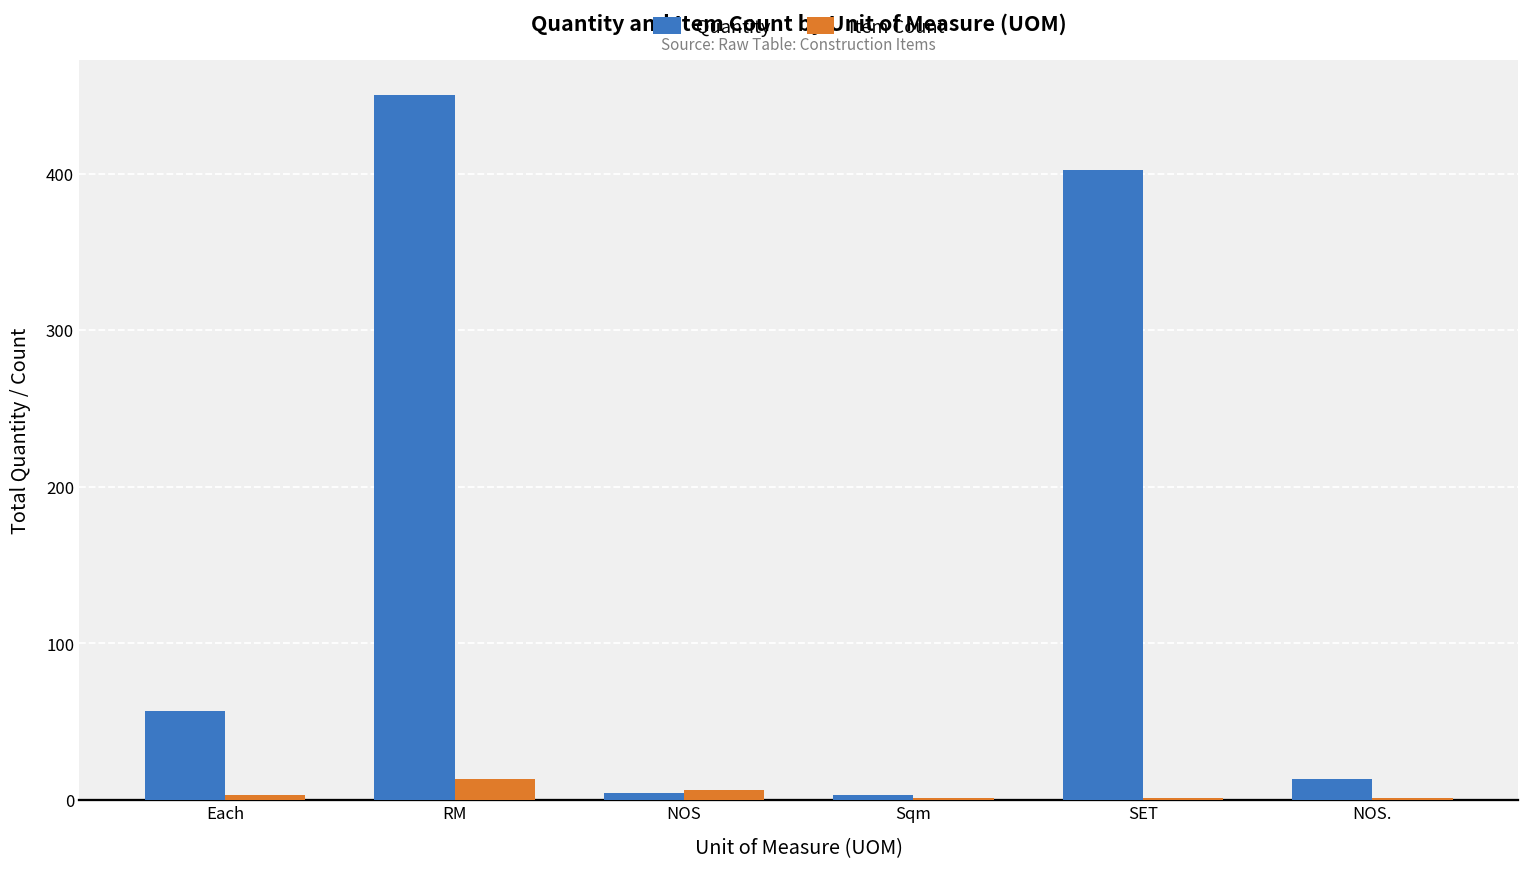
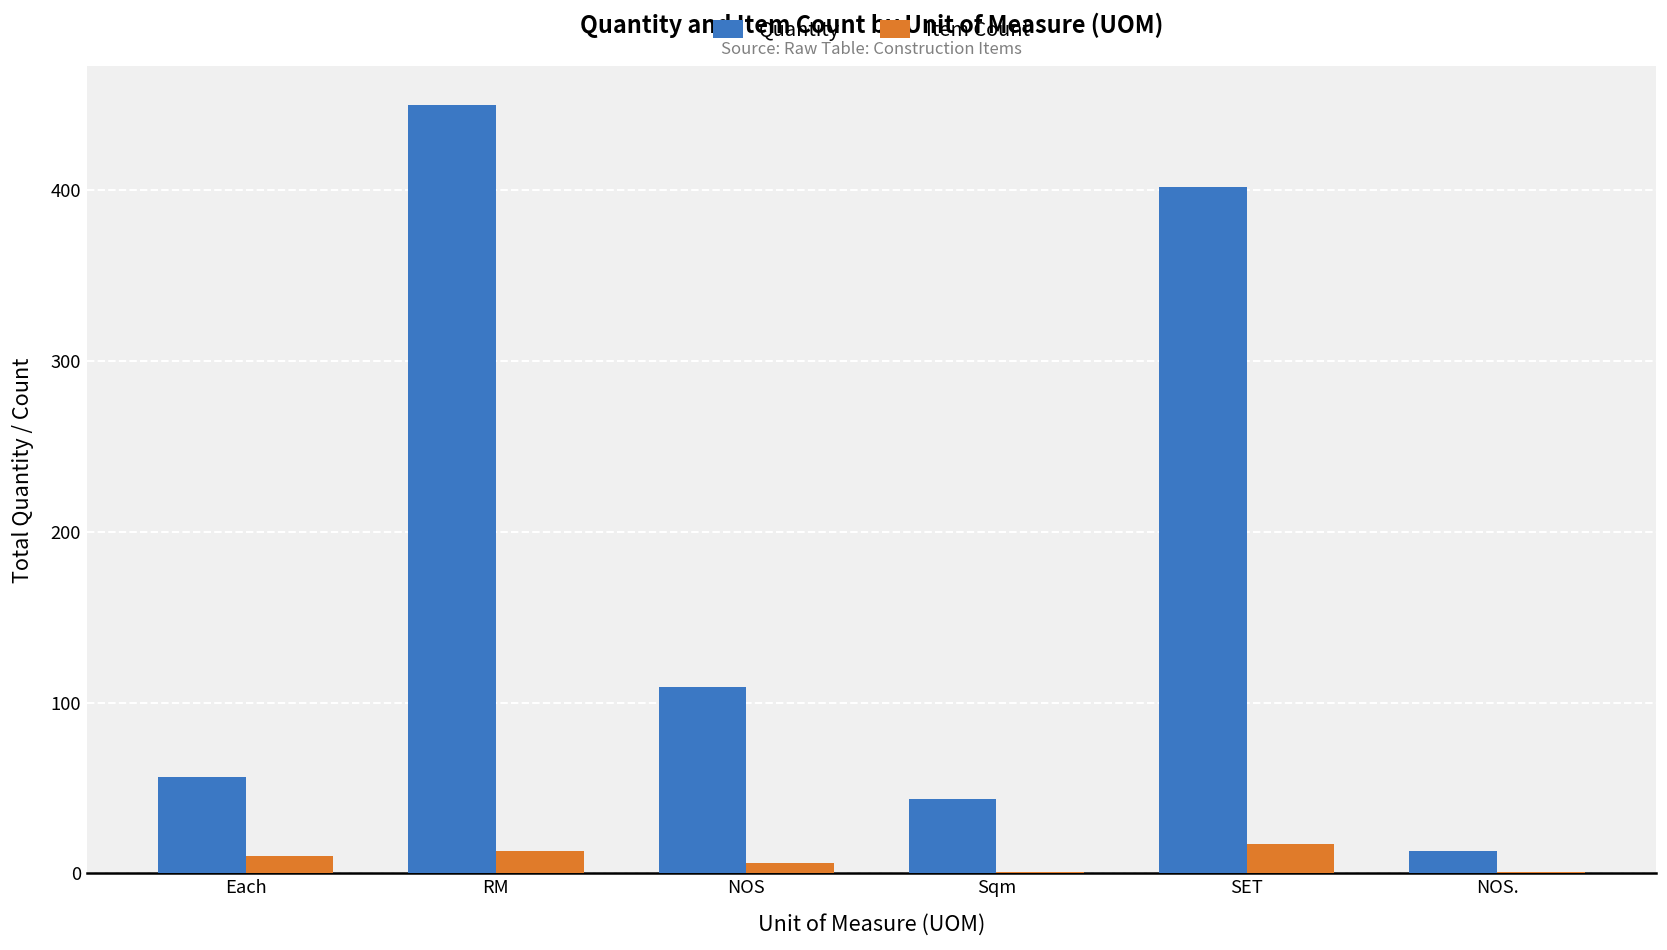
Item Count, Each: 3 -> 10
Quantity, NOS: 4 -> 109
Quantity, Sqm: 3 -> 44
Item Count, SET: 1 -> 17
